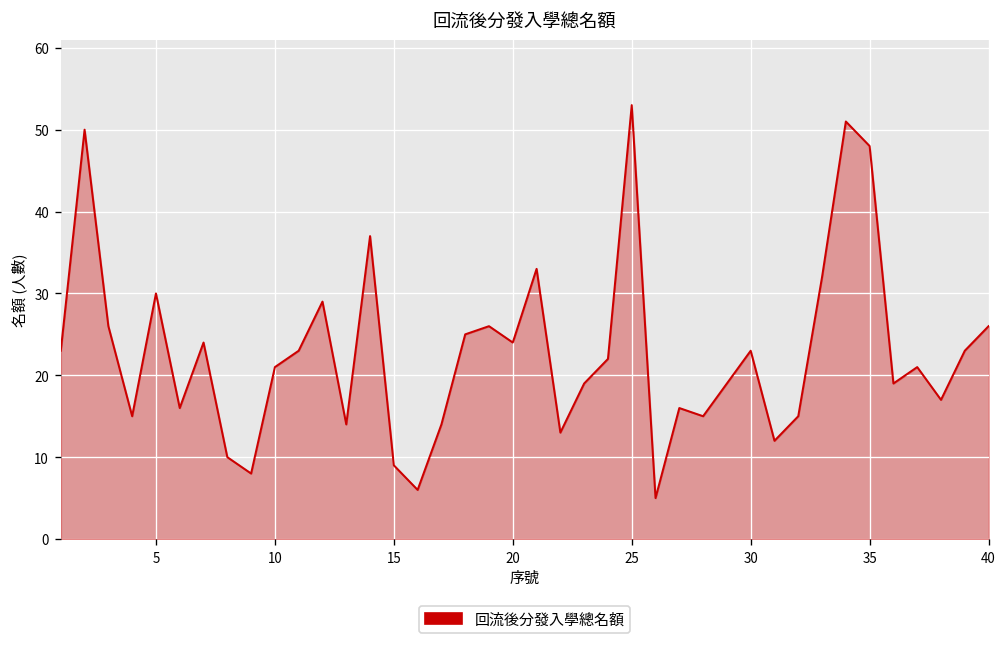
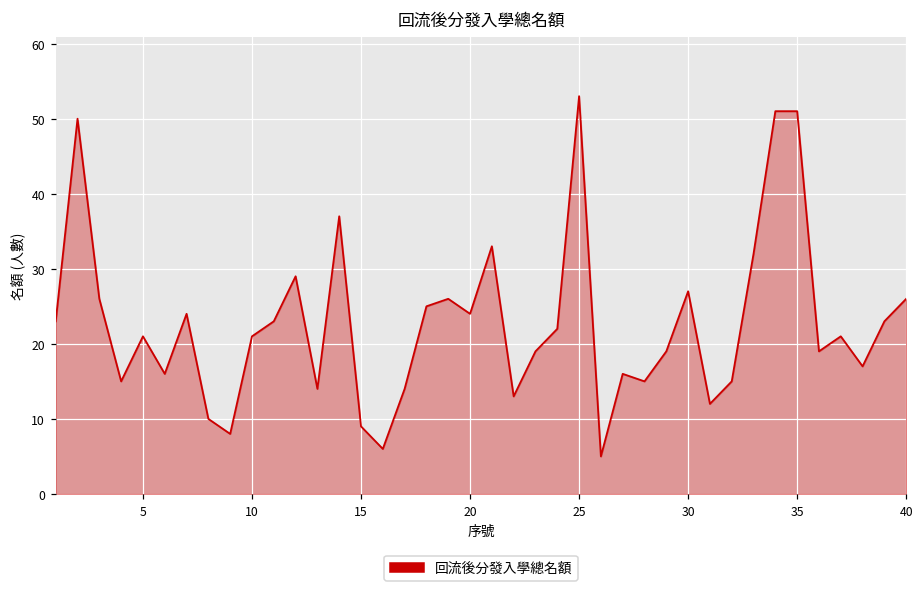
5: 30 -> 21
30: 23 -> 27
35: 48 -> 51
